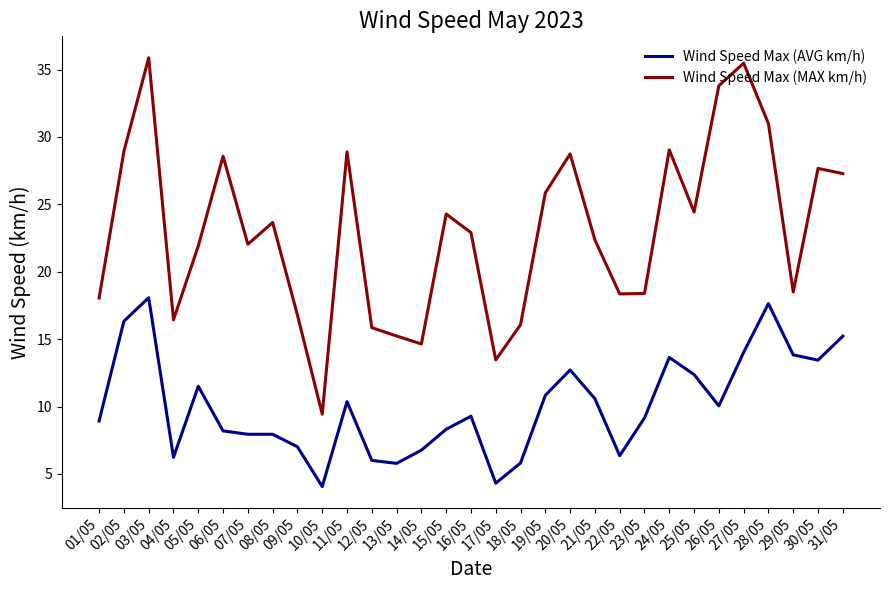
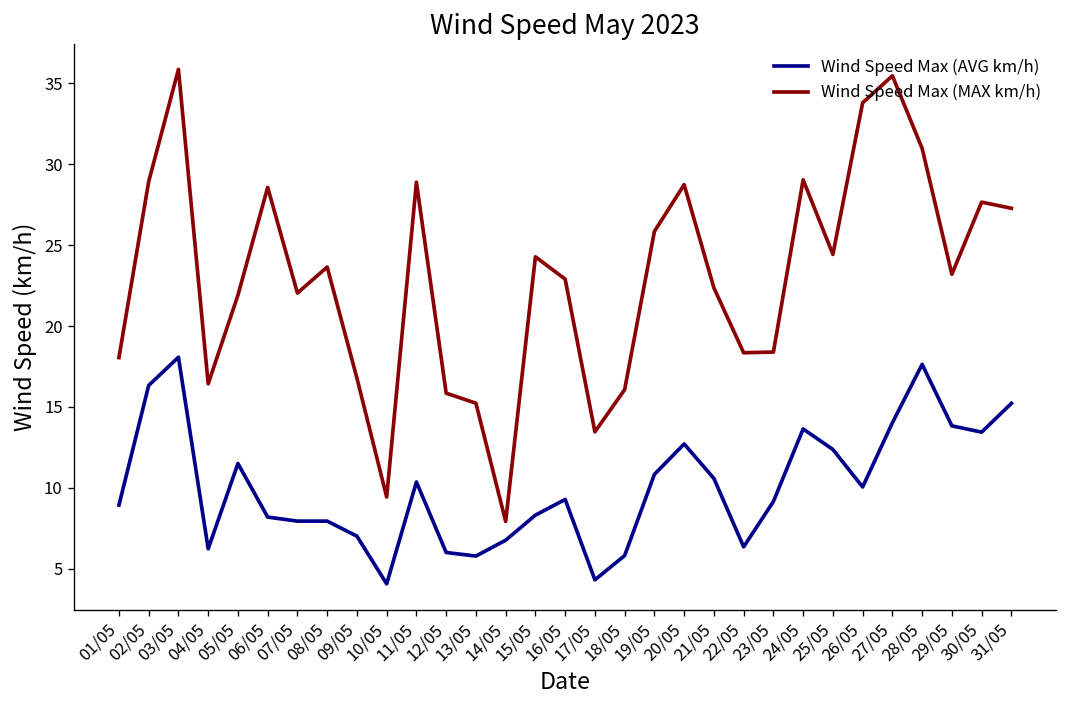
Wind Speed Max (MAX km/h), 14/05: 14.6 -> 7.9
Wind Speed Max (MAX km/h), 29/05: 18.5 -> 23.2
